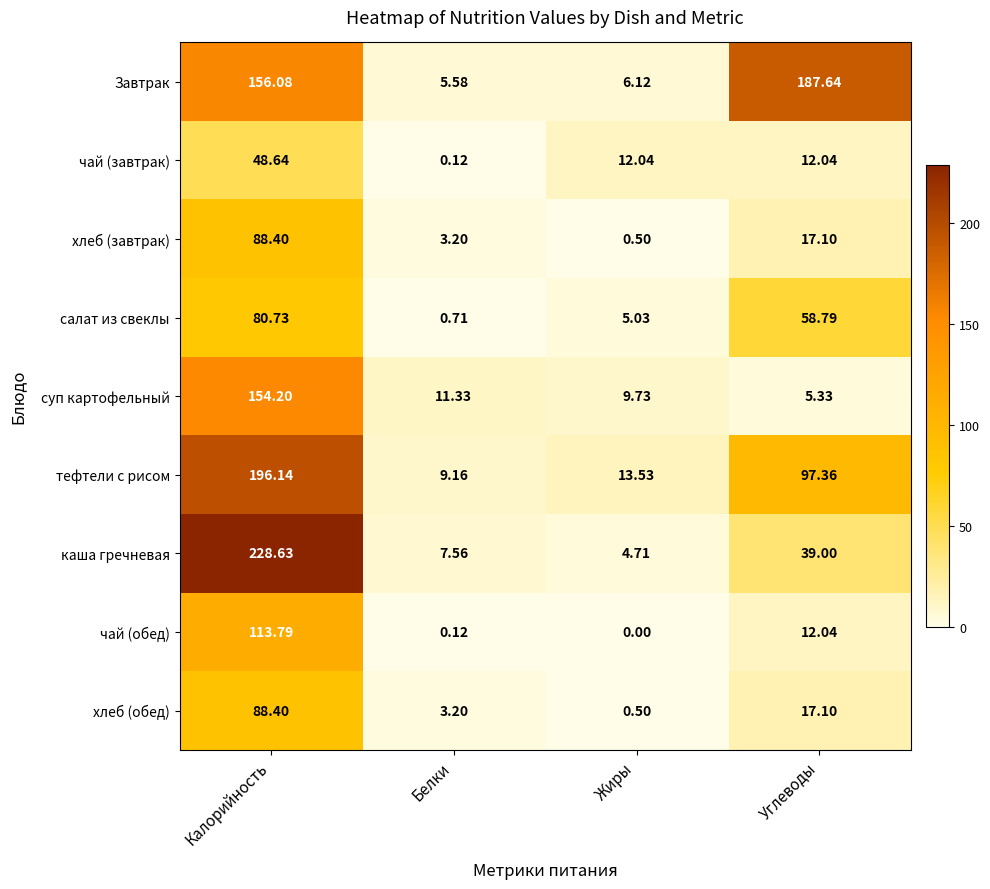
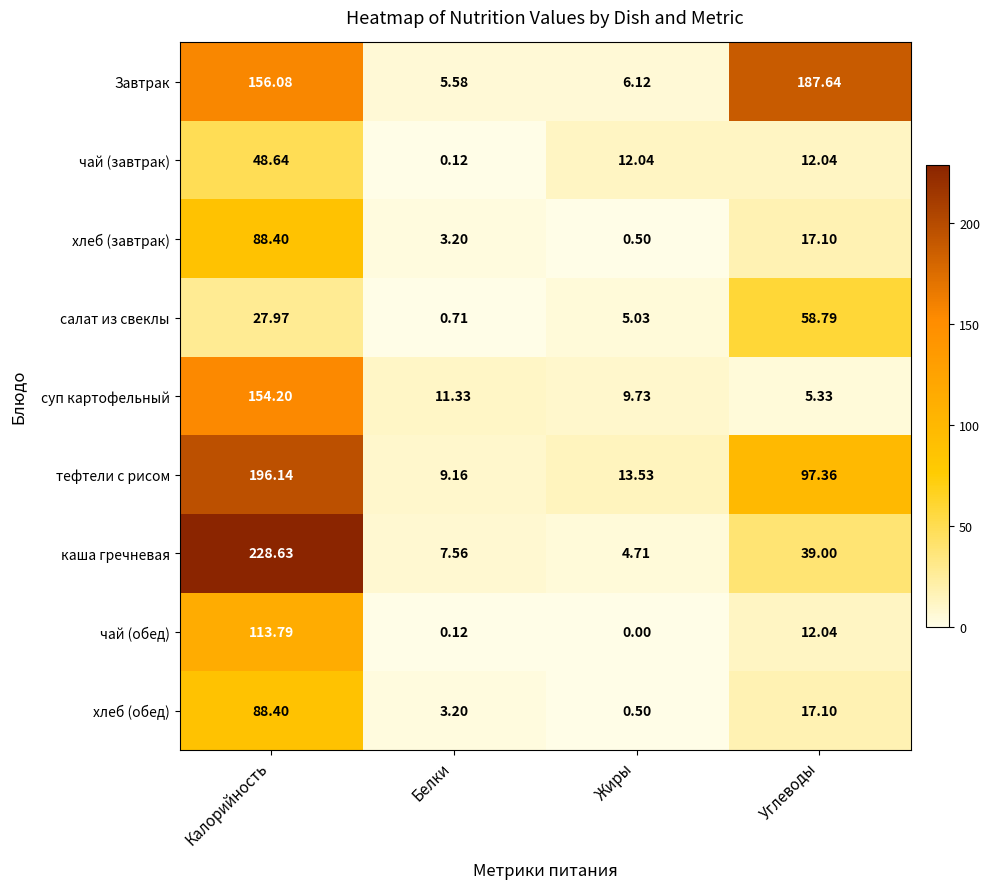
салат из свеклы, Калорийность: 80.73 -> 27.97
